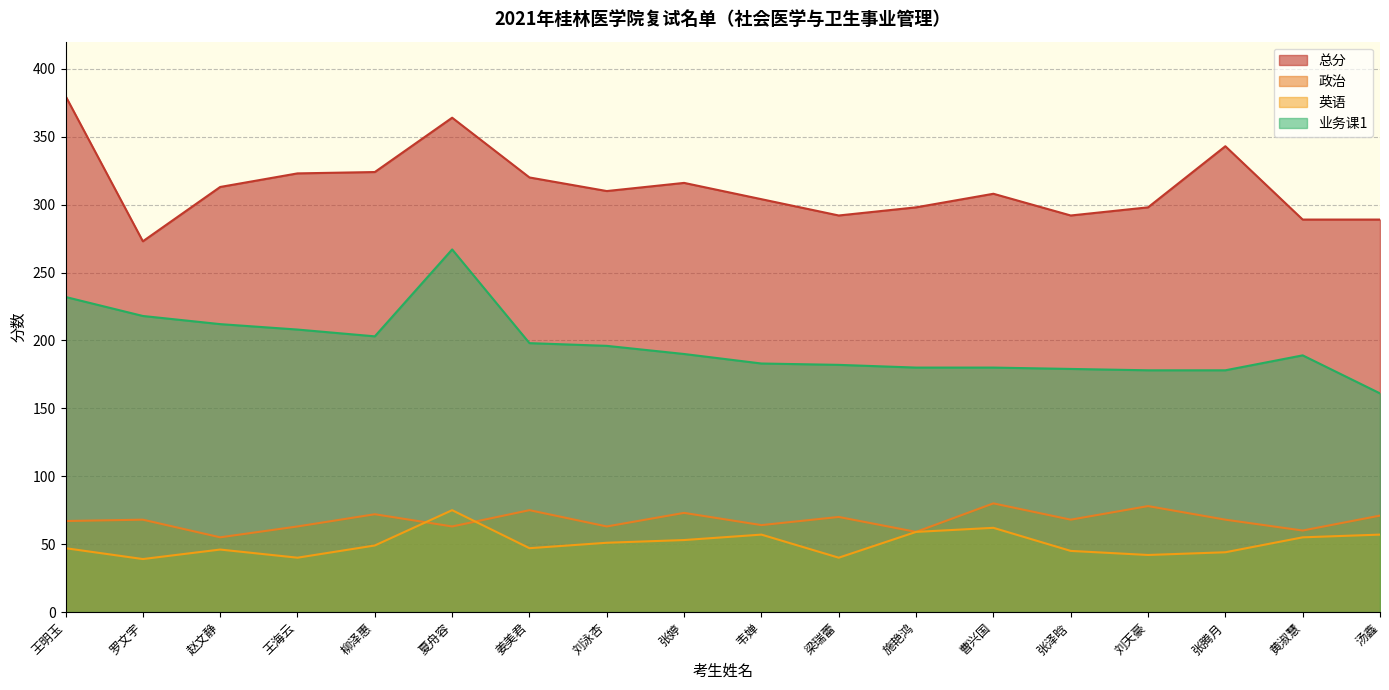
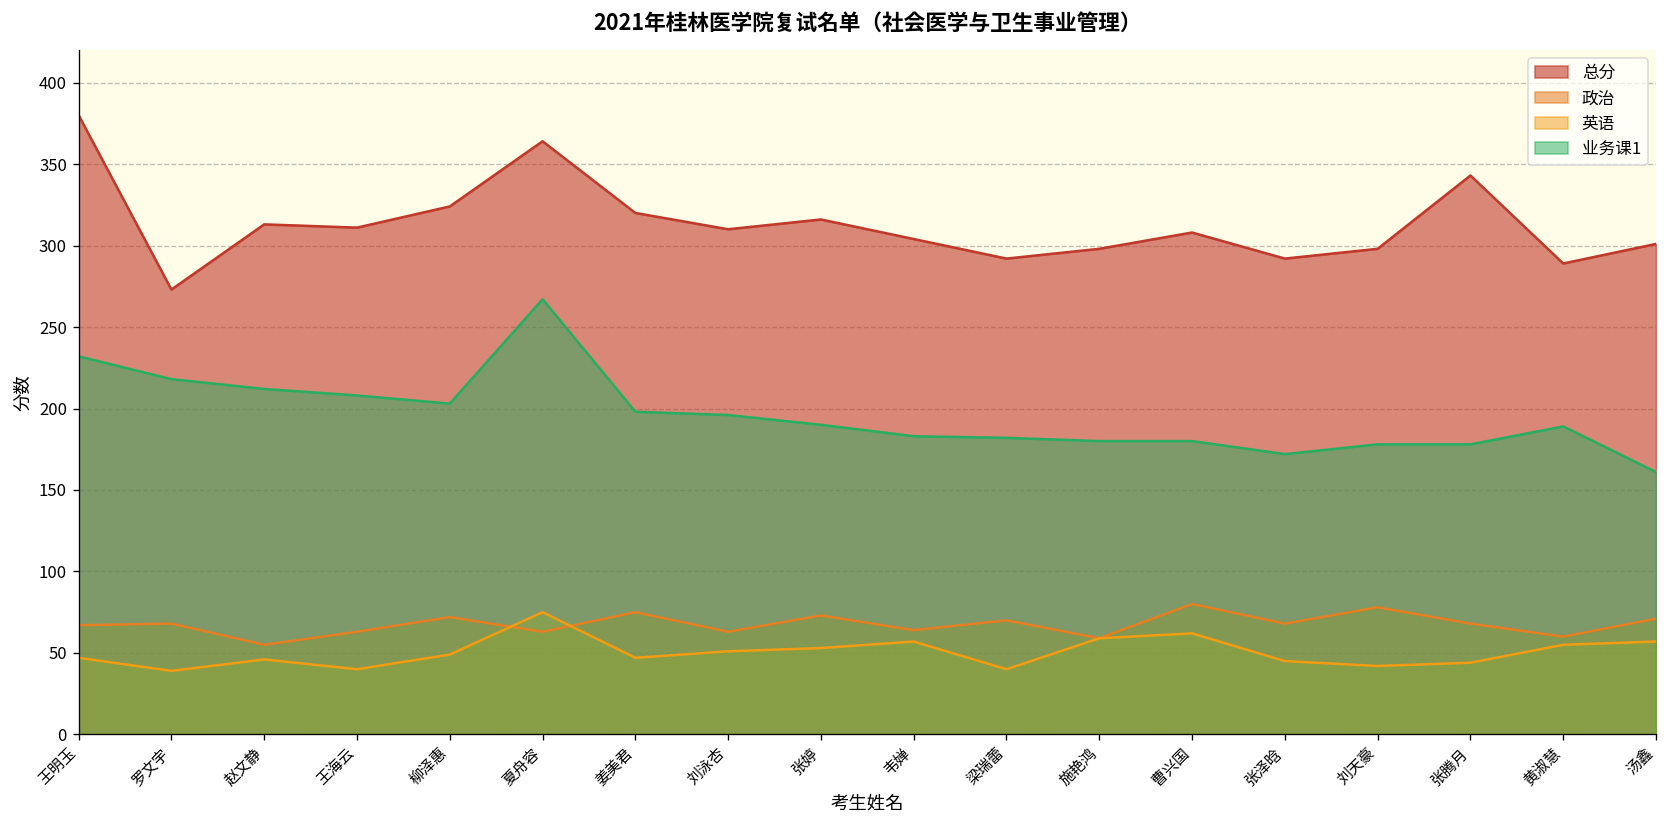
总分, 王海云: 323 -> 311
业务课1, 张泽晗: 179 -> 172
总分, 汤鑫: 289 -> 301
